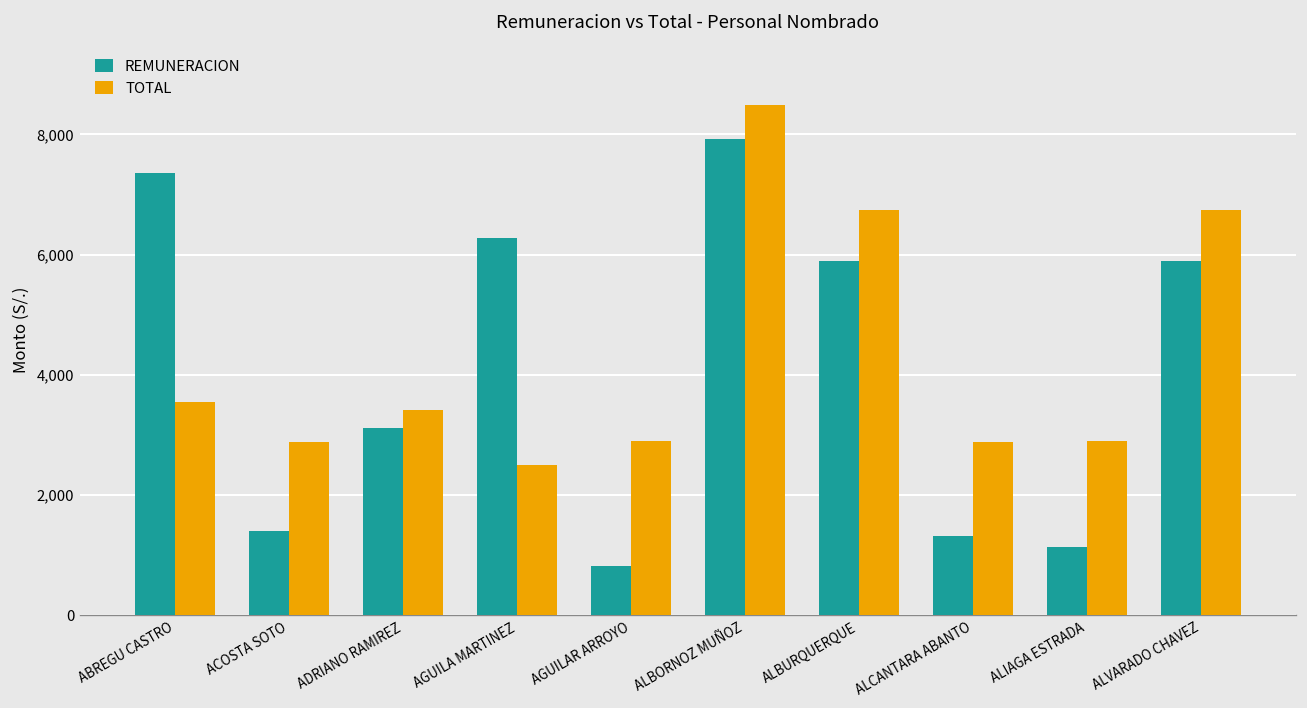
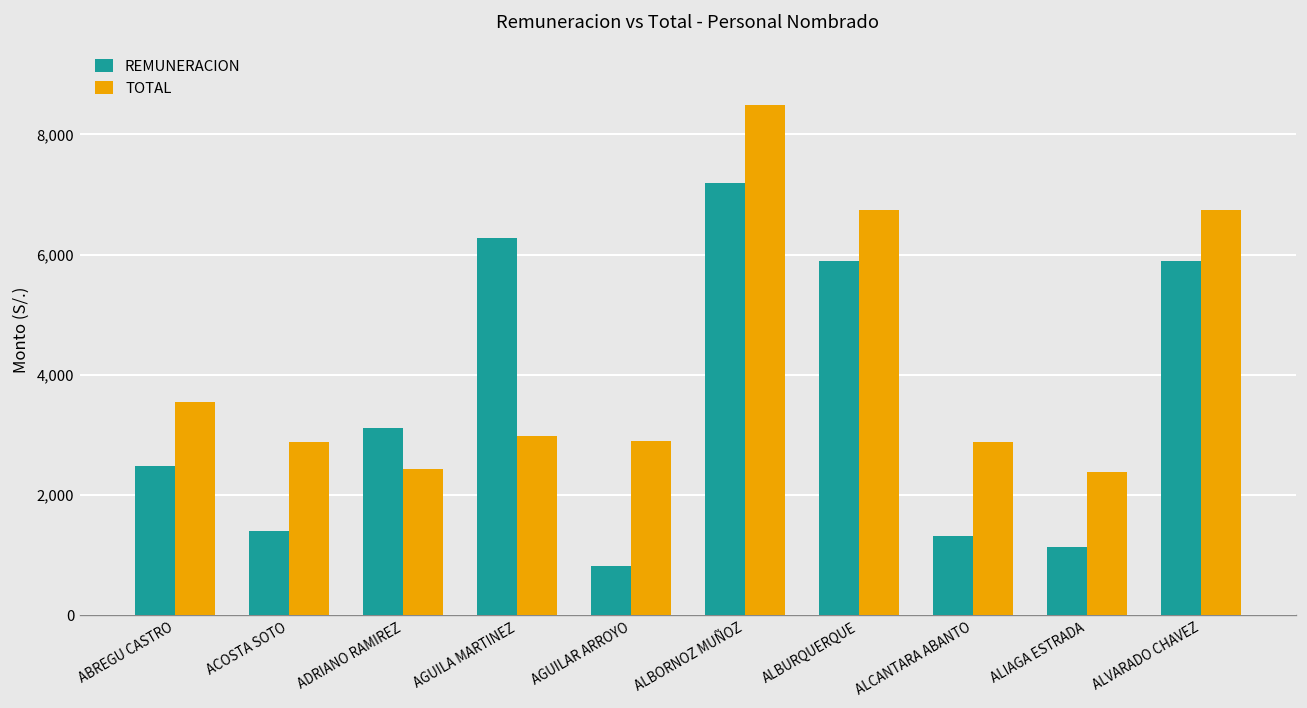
REMUNERACION, ABREGU CASTRO: 7,400 -> 2,500
TOTAL, ADRIANO RAMIREZ: 3,400 -> 2,400
TOTAL, AGUILA MARTINEZ: 2,500 -> 3,000
REMUNERACION, ALBORNOZ MUÑOZ: 7,900 -> 7,200
TOTAL, ALIAGA ESTRADA: 2,900 -> 2,400
